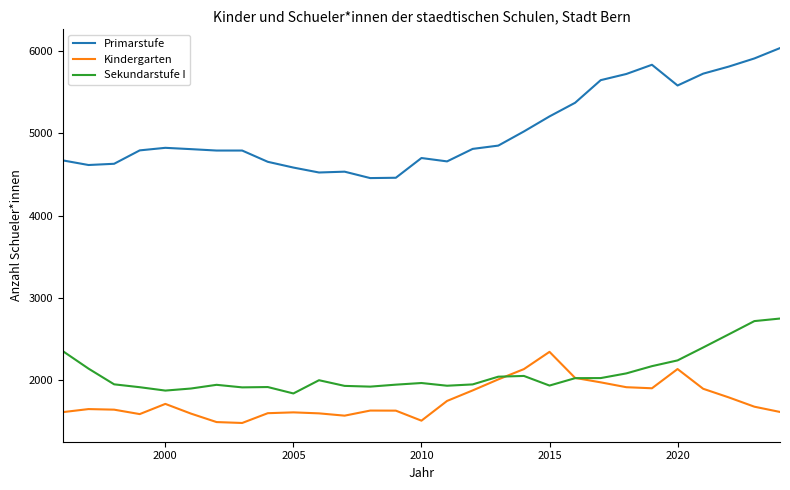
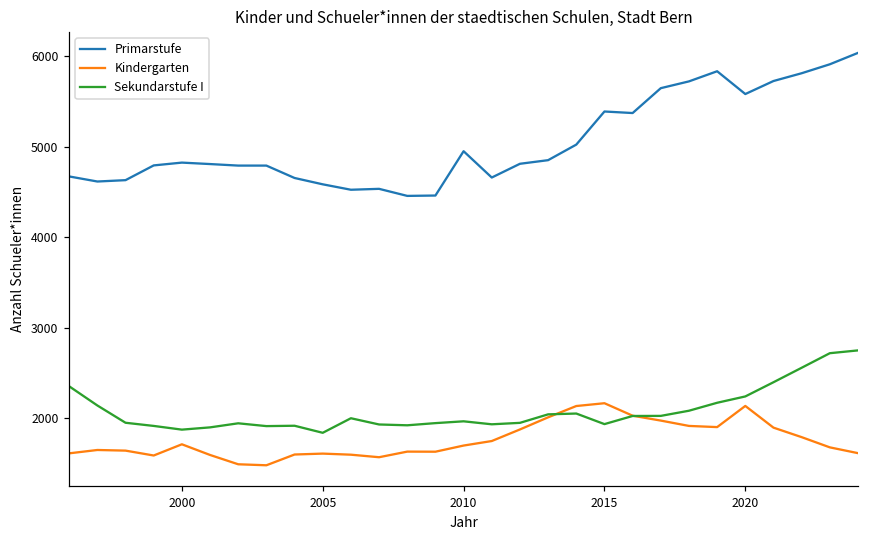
Primarstufe, 2010: 4700 -> 5000
Kindergarten, 2010: 1500 -> 1700
Primarstufe, 2015: 5200 -> 5400
Kindergarten, 2015: 2300 -> 2200
